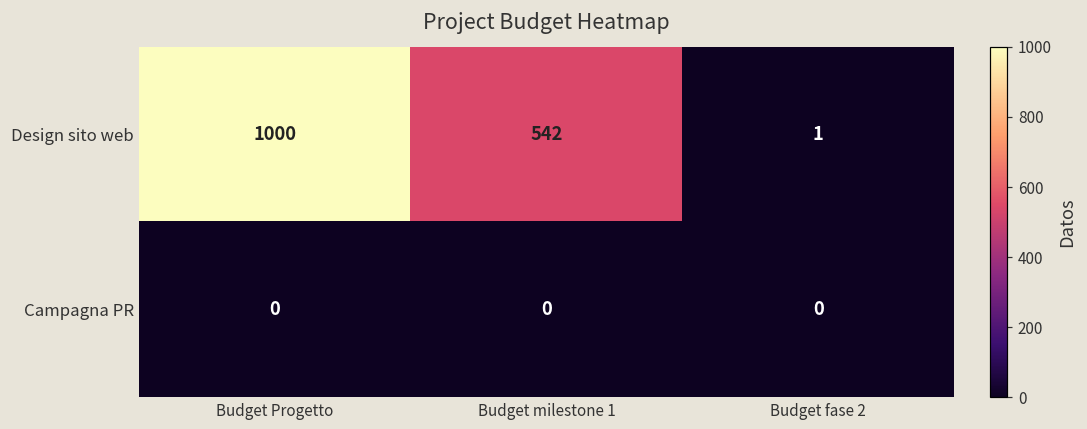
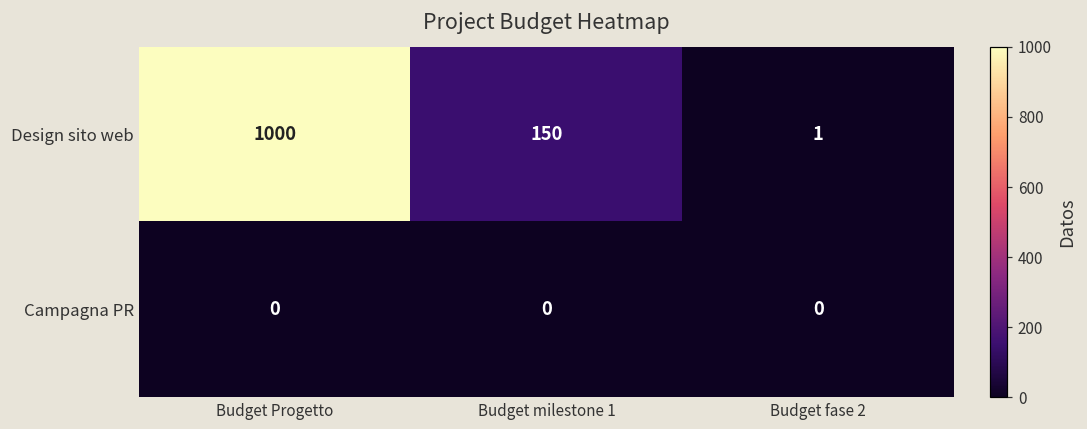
Design sito web, Budget milestone 1: 542 -> 150
